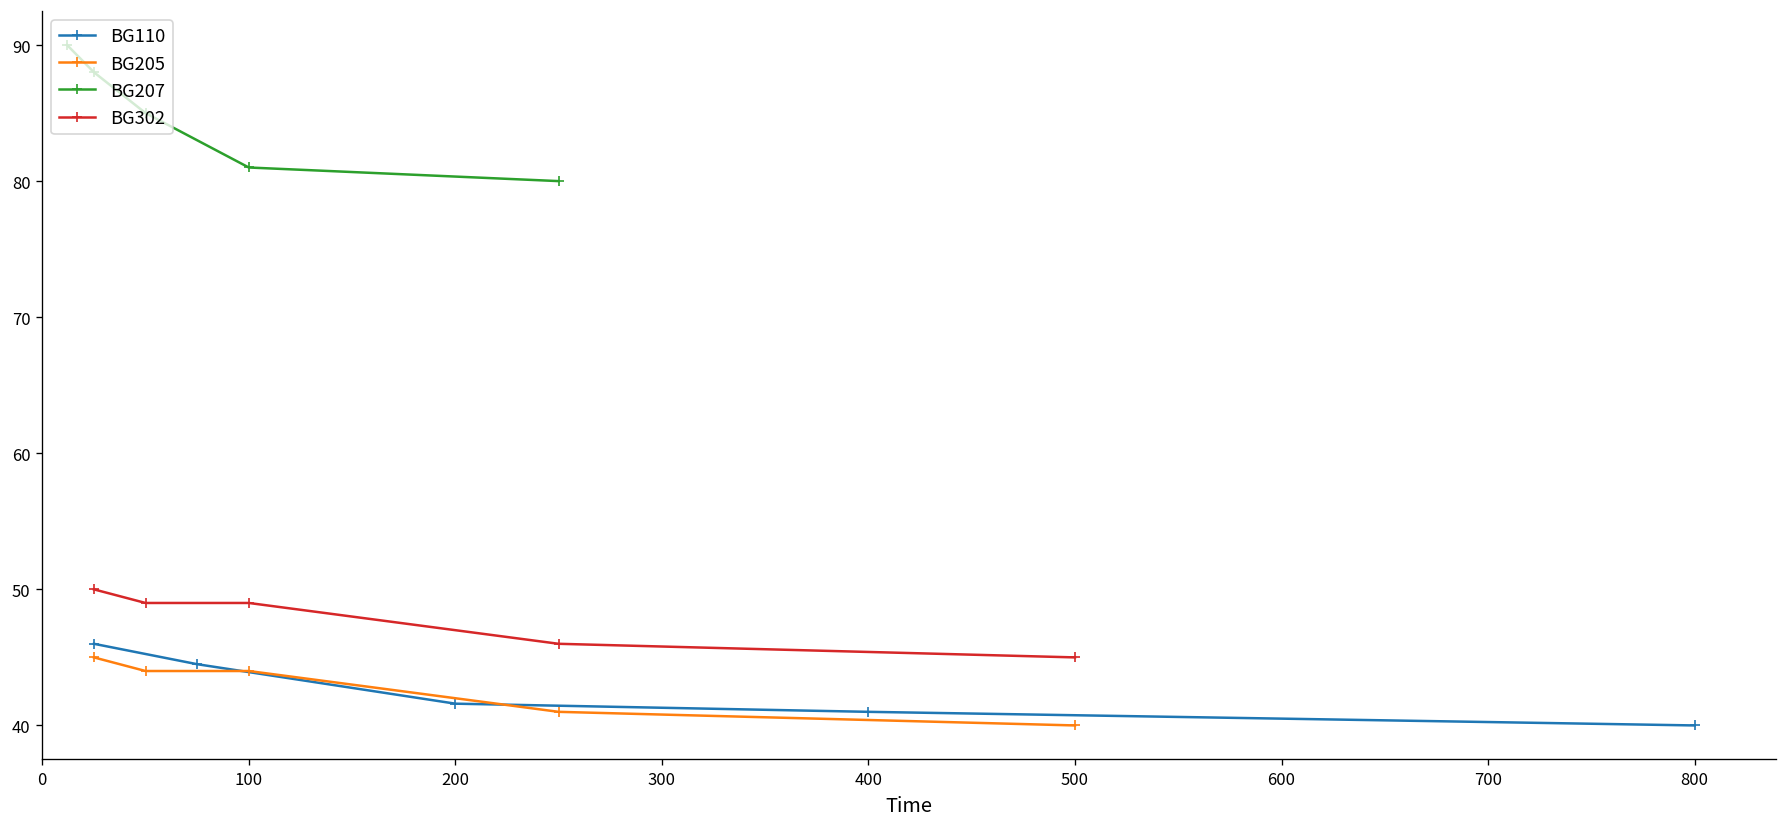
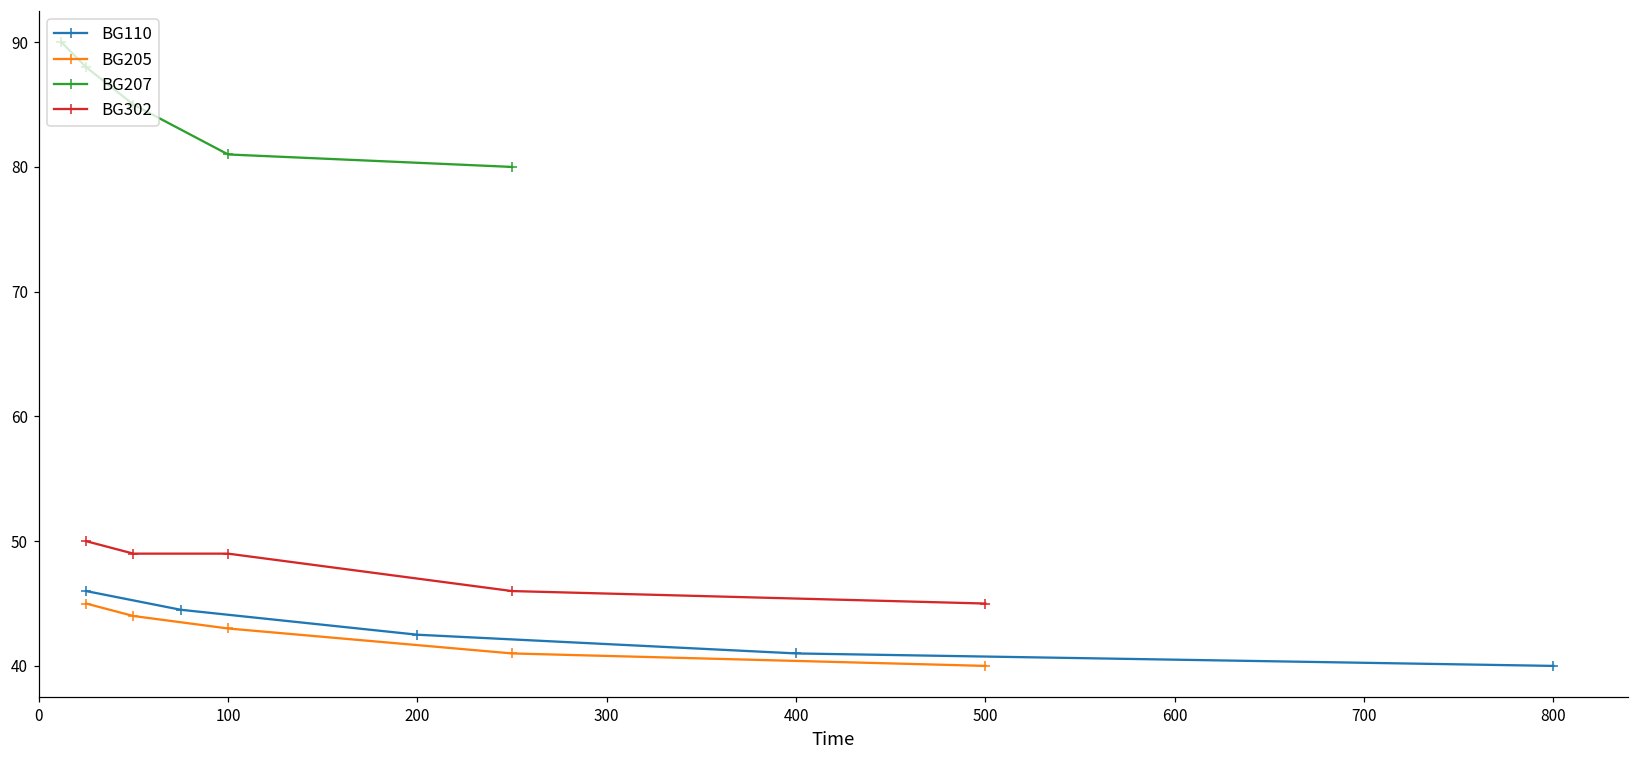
BG205, 100: 44 -> 43
BG110, 200: 41.6 -> 42.5
